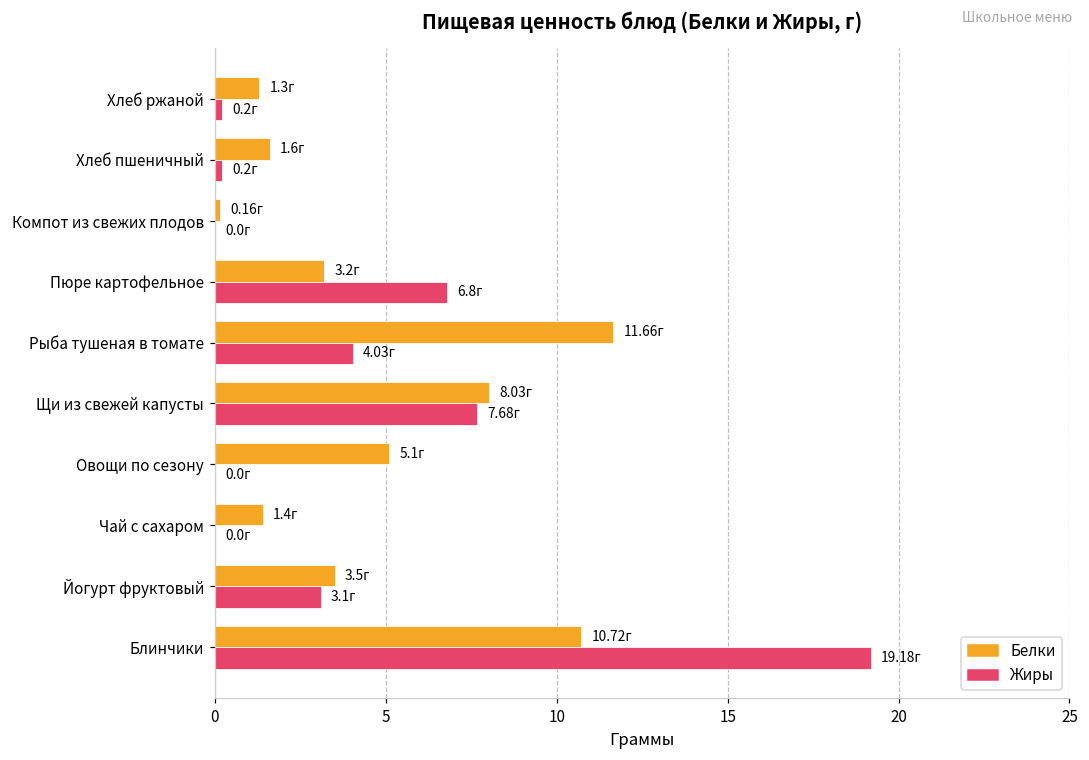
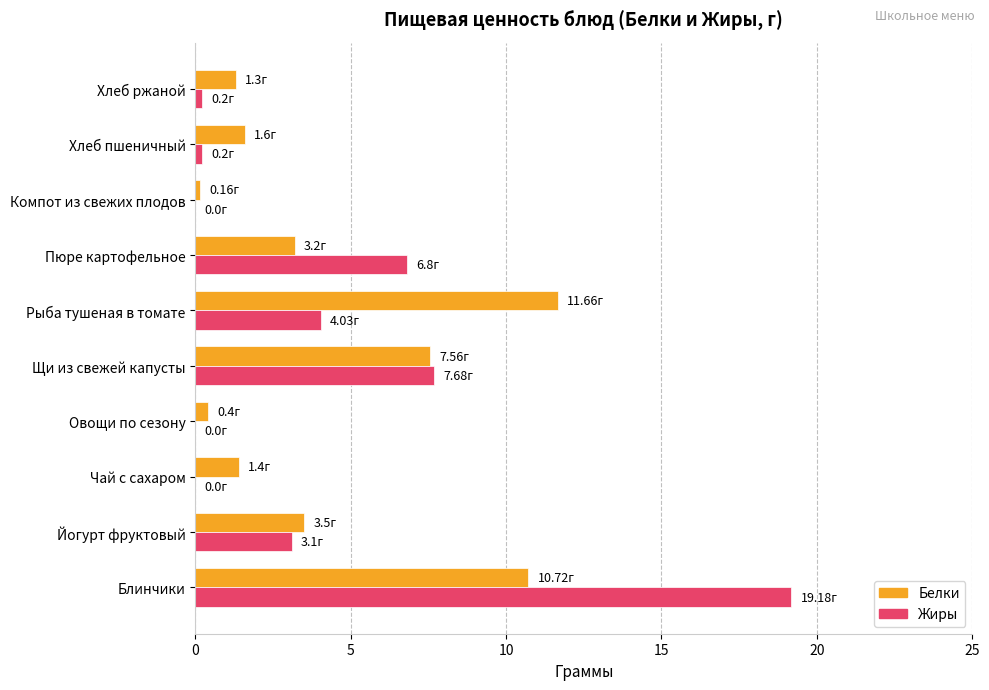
Белки, Щи из свежей капусты: 8.03г -> 7.56г
Белки, Овощи по сезону: 5.1г -> 0.4г
